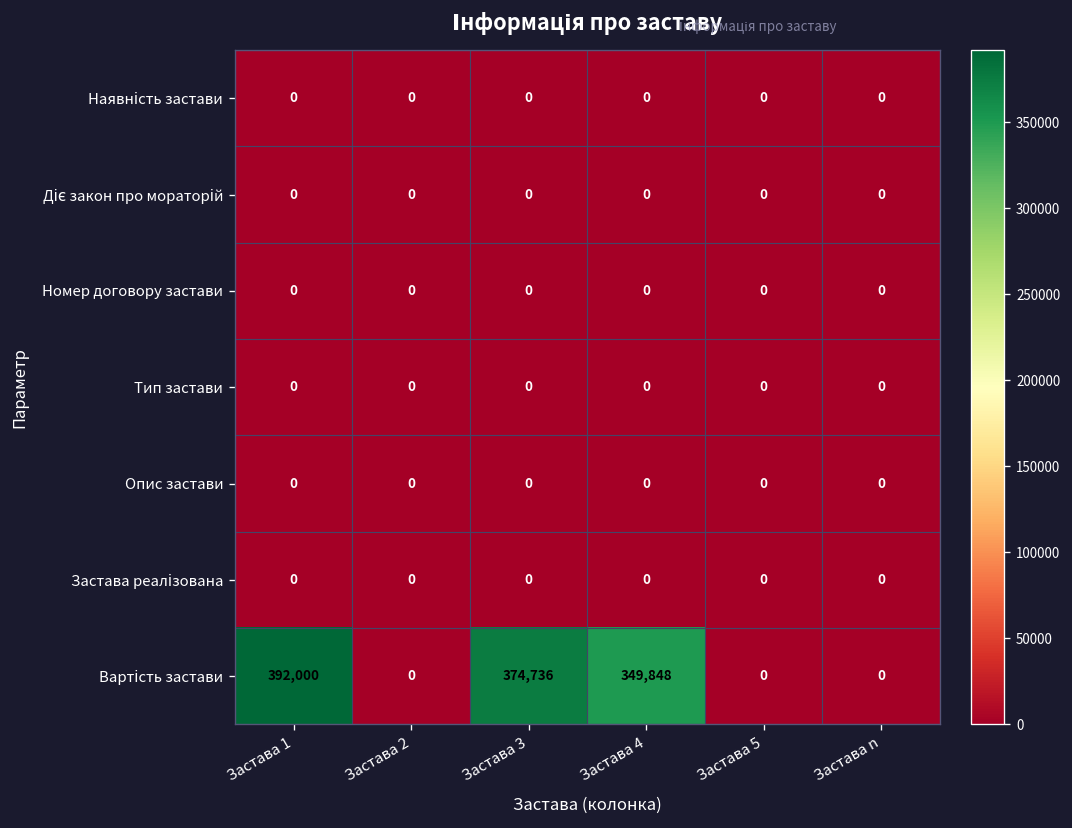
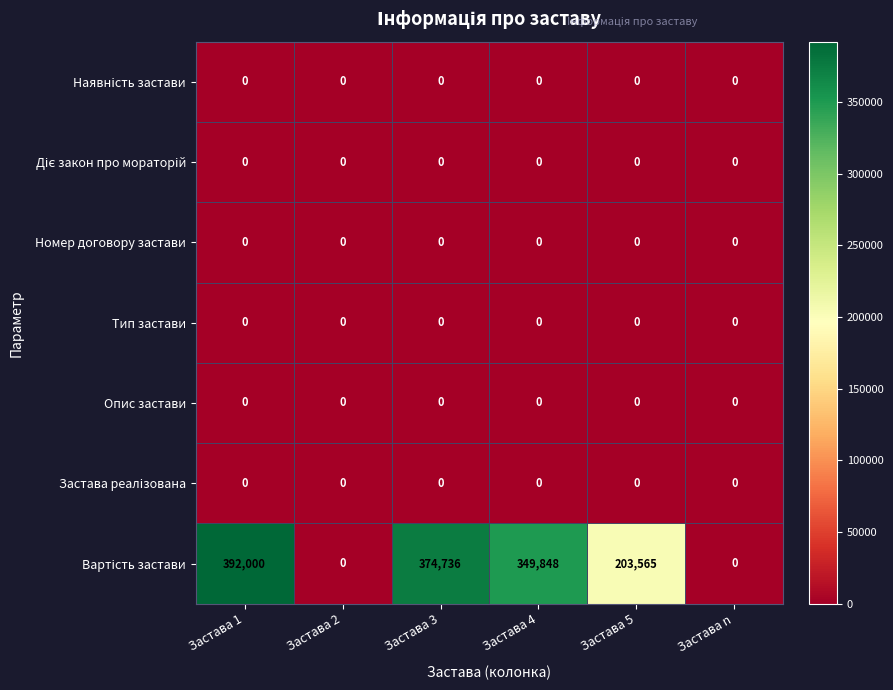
Вартість застави, Застава 5: 0 -> 203,565
